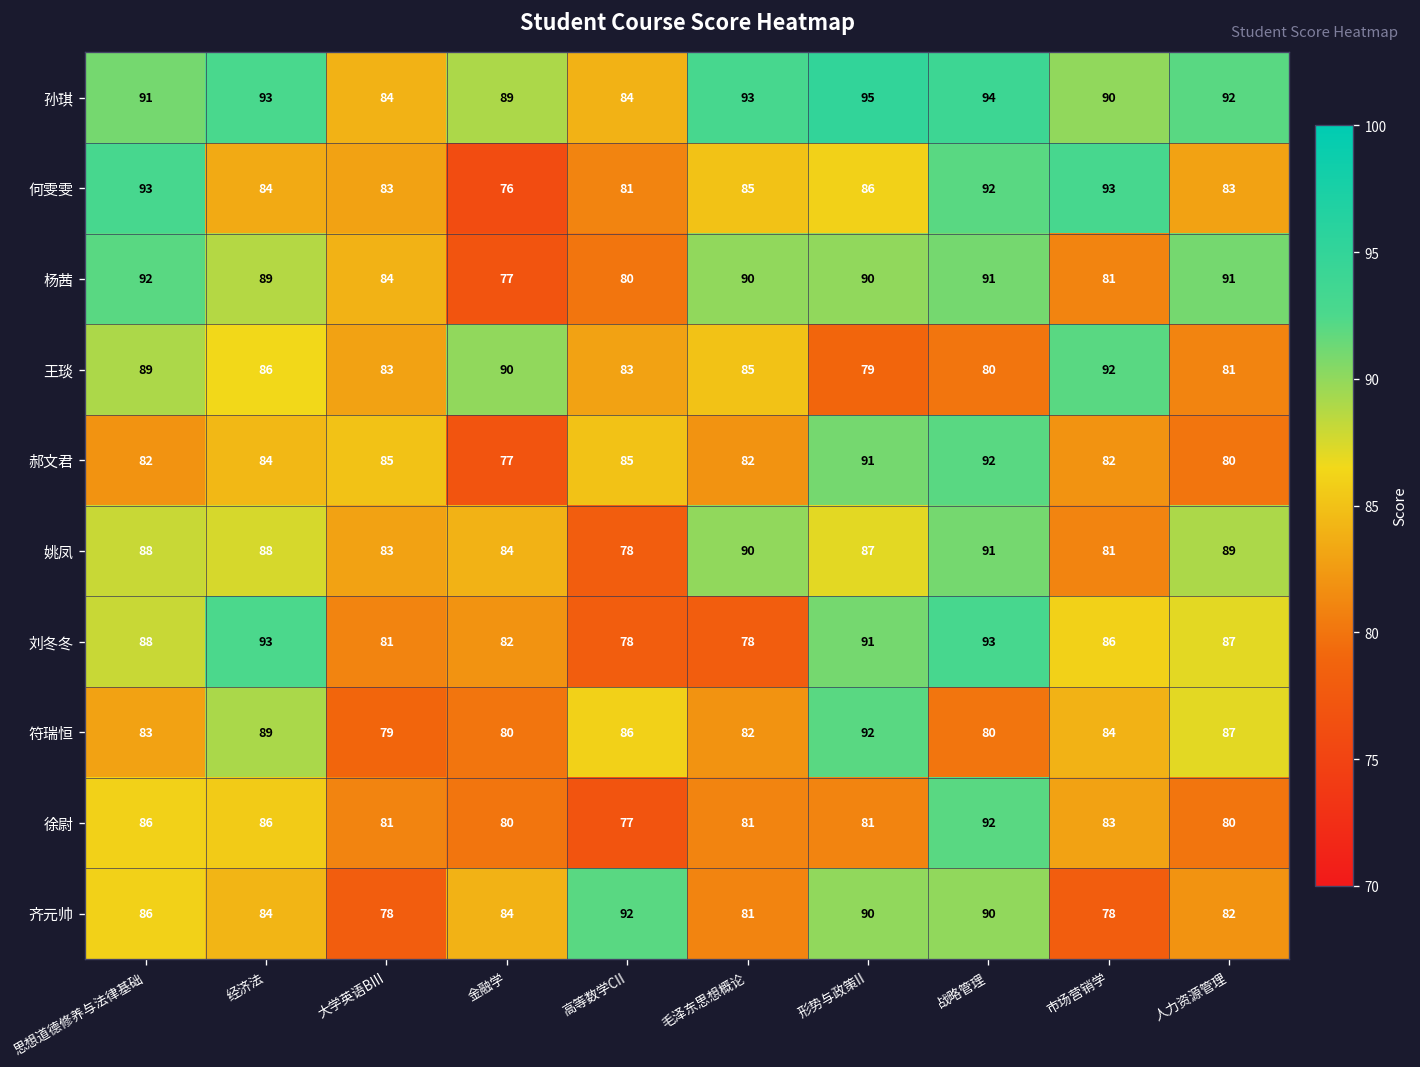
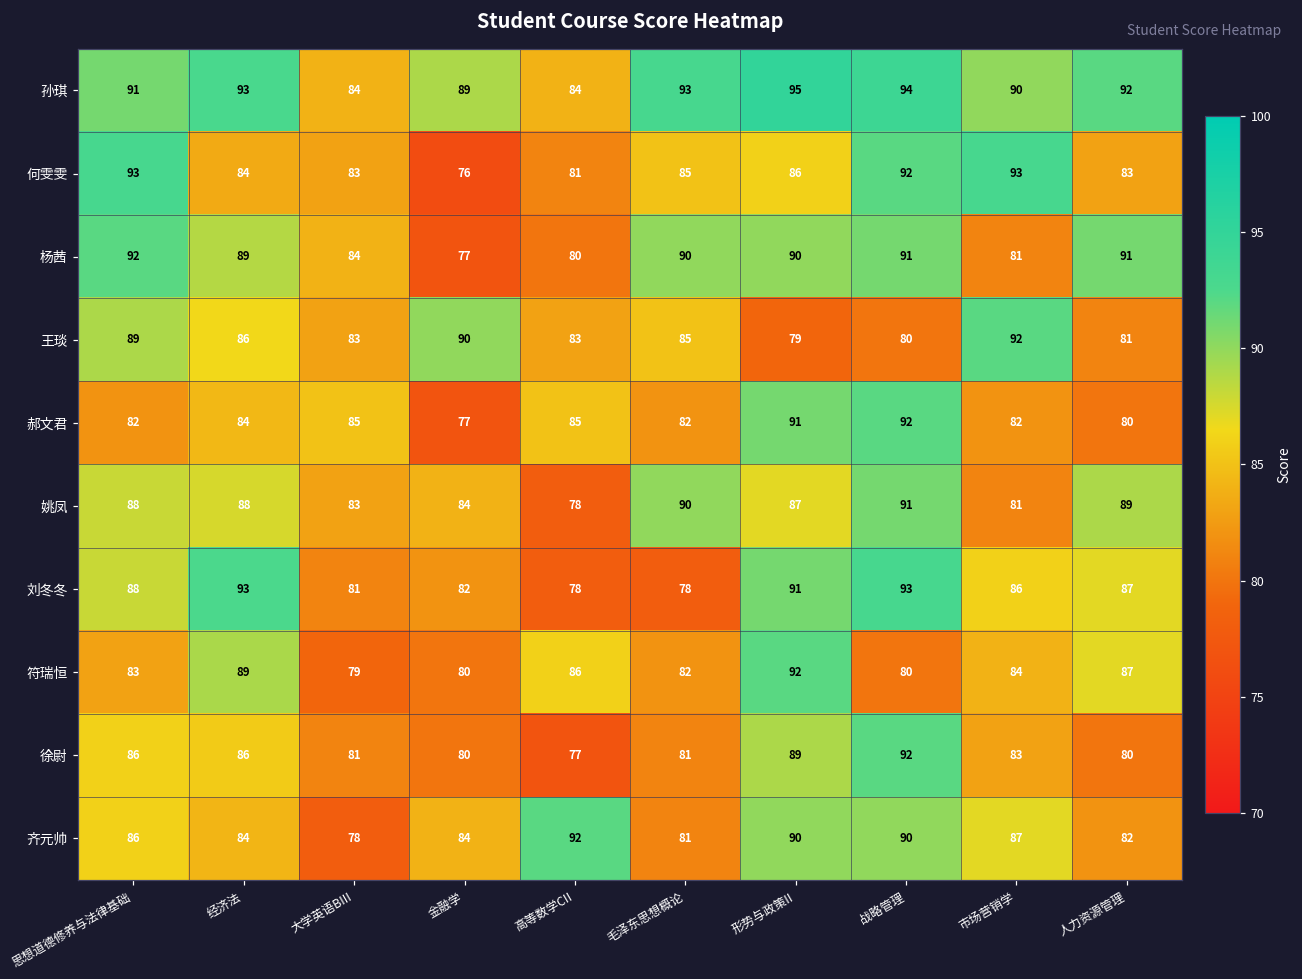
徐尉, 形势与政策II: 81 -> 89
齐元帅, 市场营销学: 78 -> 87
